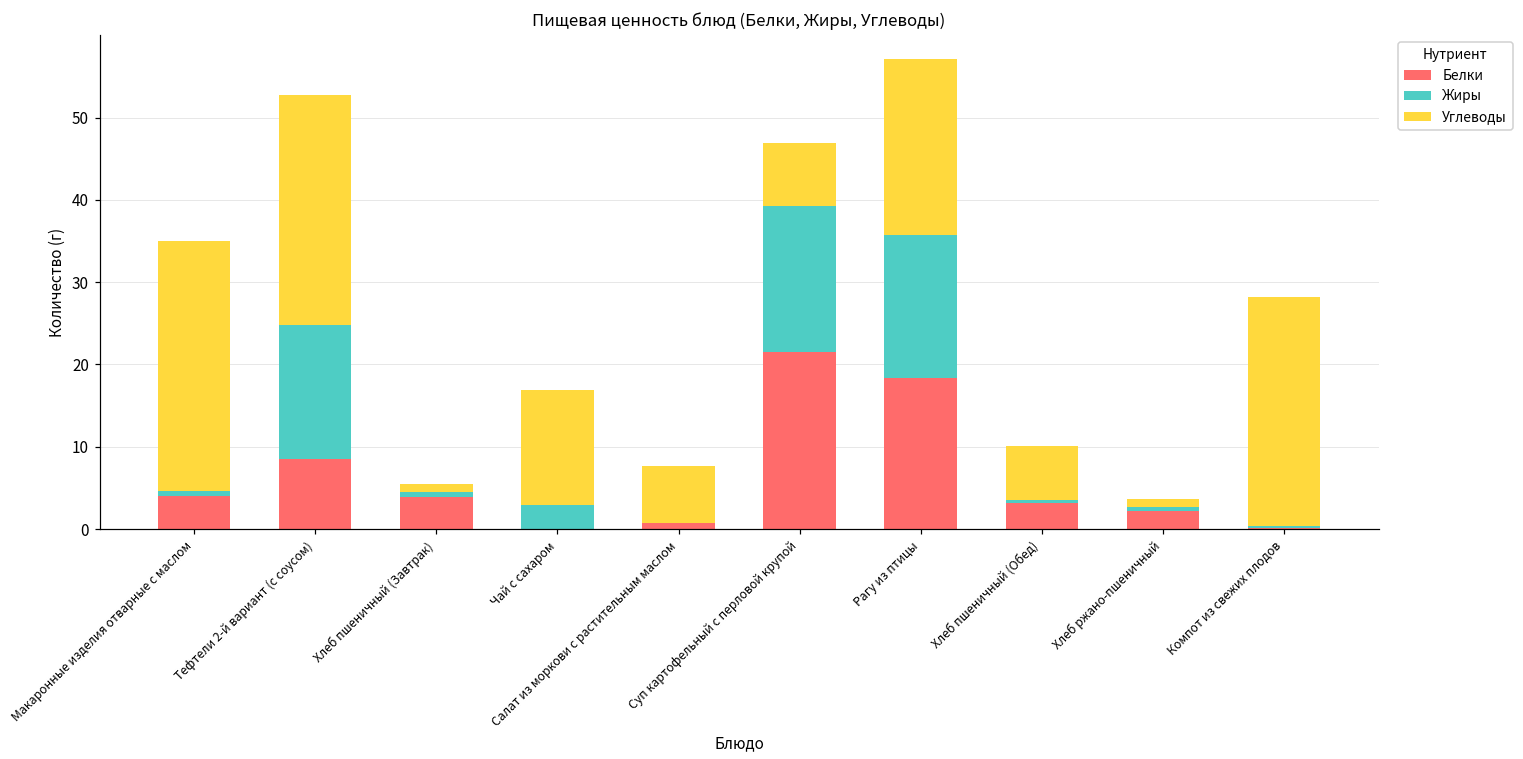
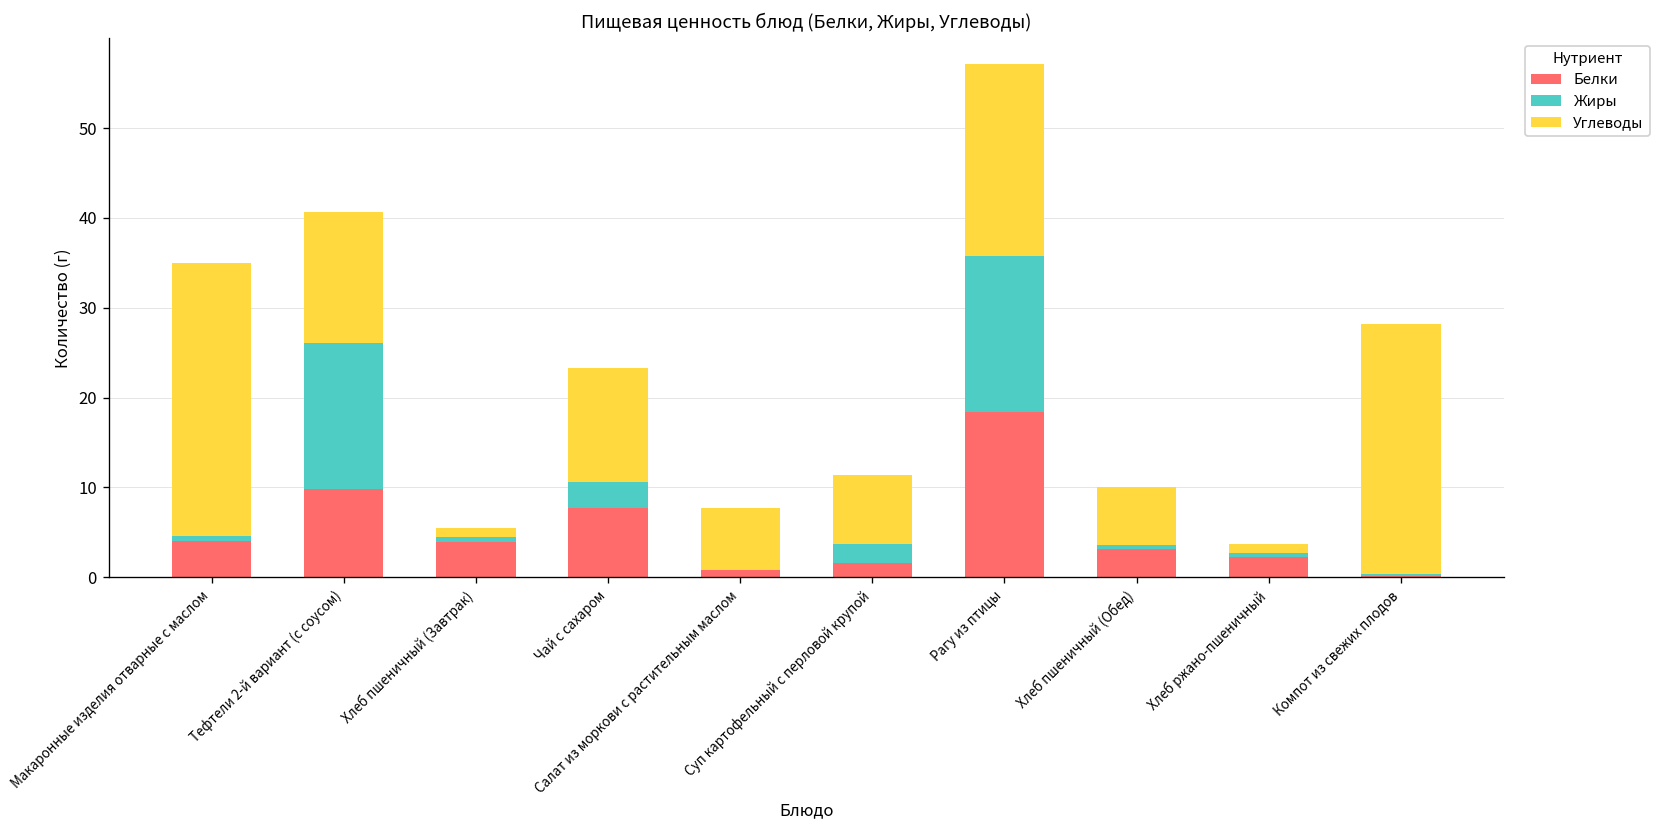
Белки, Тефтели 2-й вариант (с соусом): 9 -> 10
Углеводы, Тефтели 2-й вариант (с соусом): 28 -> 15
Белки, Чай с сахаром: 0 -> 8
Углеводы, Чай с сахаром: 14 -> 13
Белки, Суп картофельный с перловой крупой: 22 -> 2
Жиры, Суп картофельный с перловой крупой: 18 -> 2
